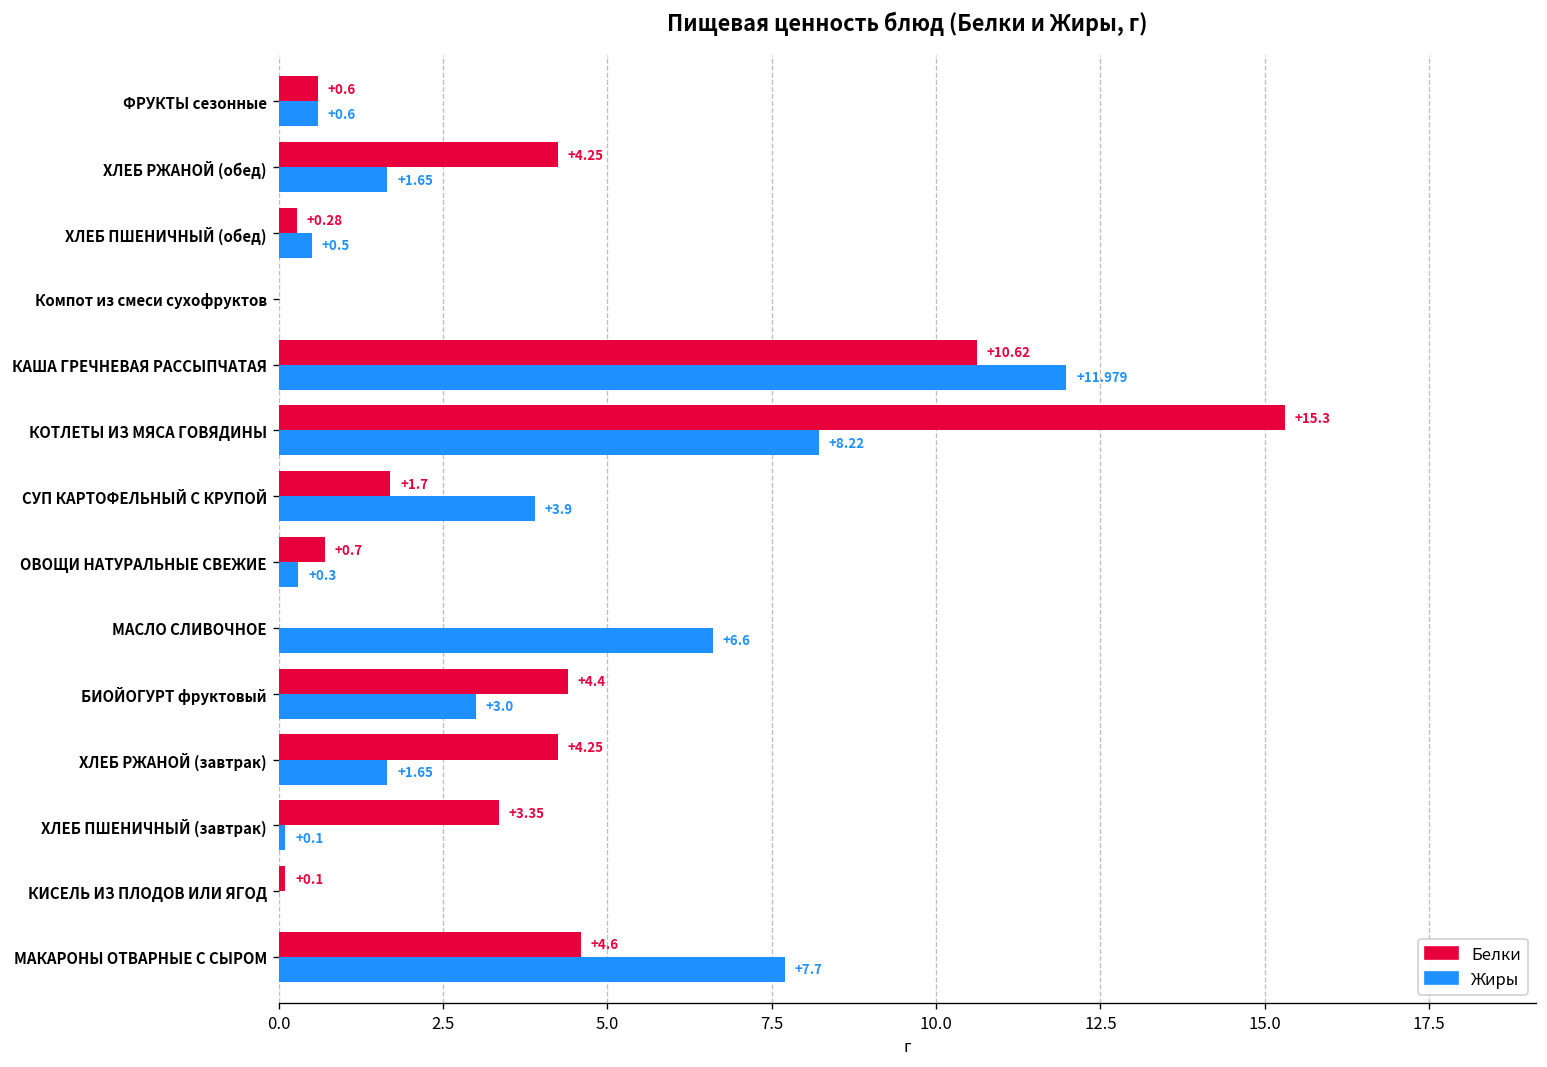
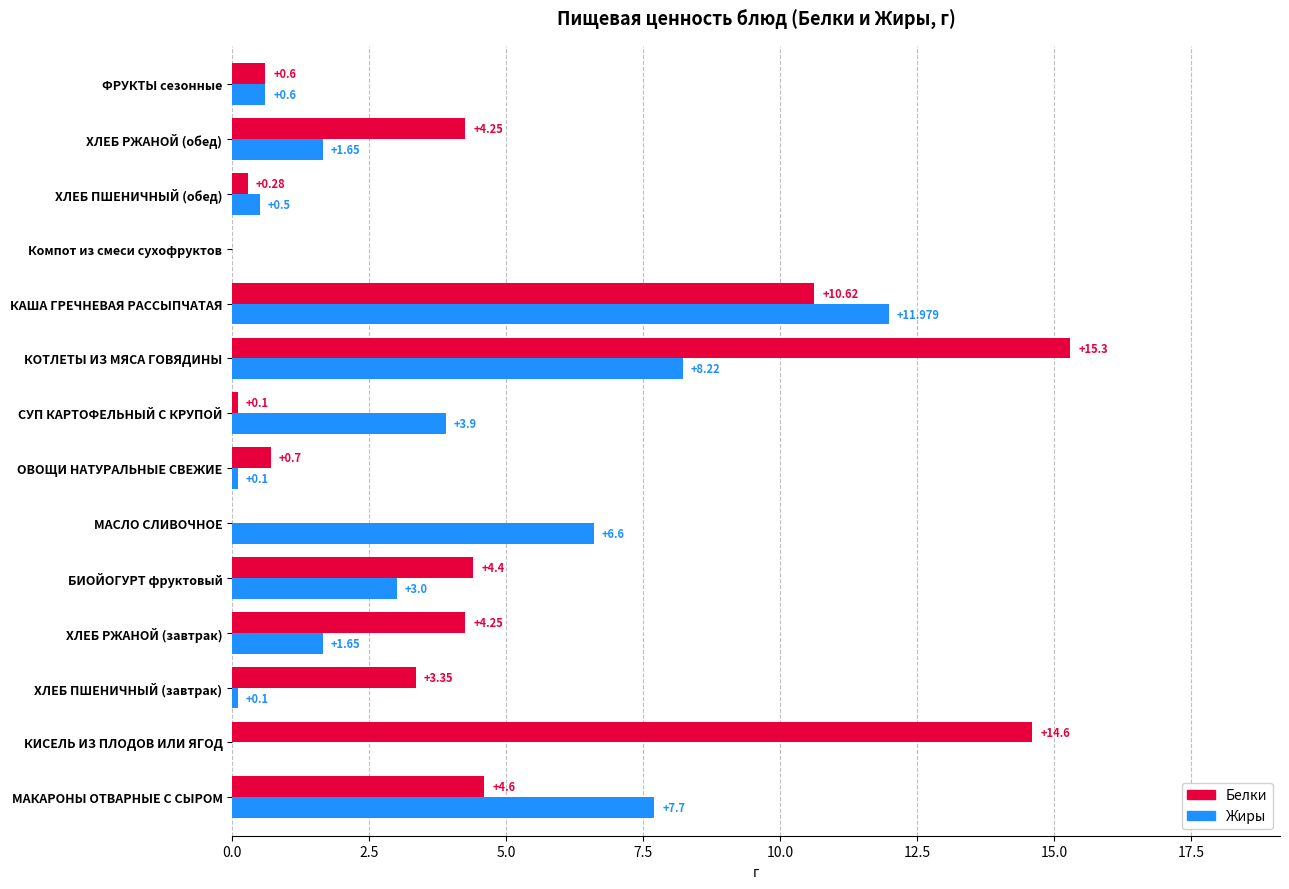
Белки, СУП КАРТОФЕЛЬНЫЙ С КРУПОЙ: +1.7 -> +0.1
Жиры, ОВОЩИ НАТУРАЛЬНЫЕ СВЕЖИЕ: +0.3 -> +0.1
Белки, КИСЕЛЬ ИЗ ПЛОДОВ ИЛИ ЯГОД: +0.1 -> +14.6
